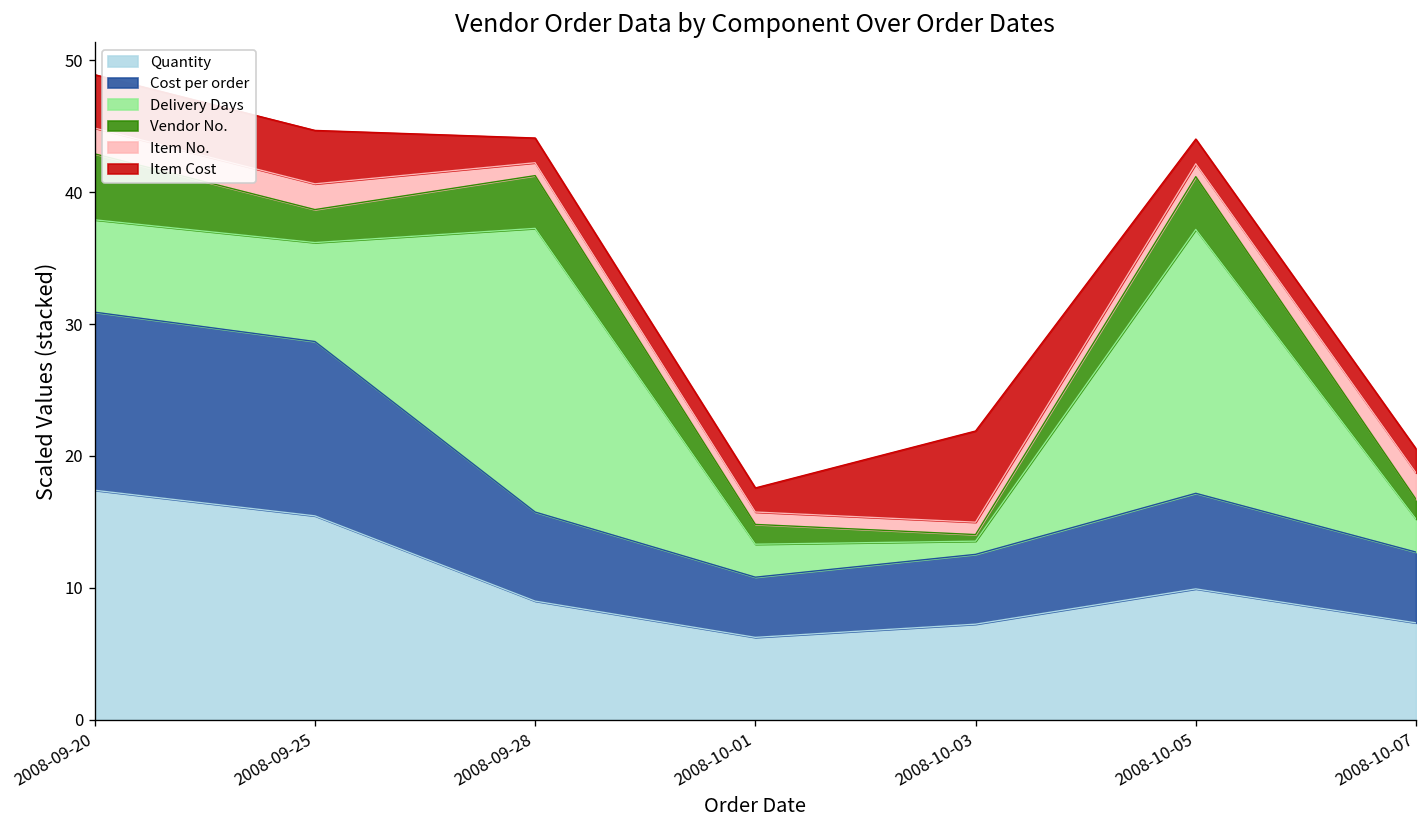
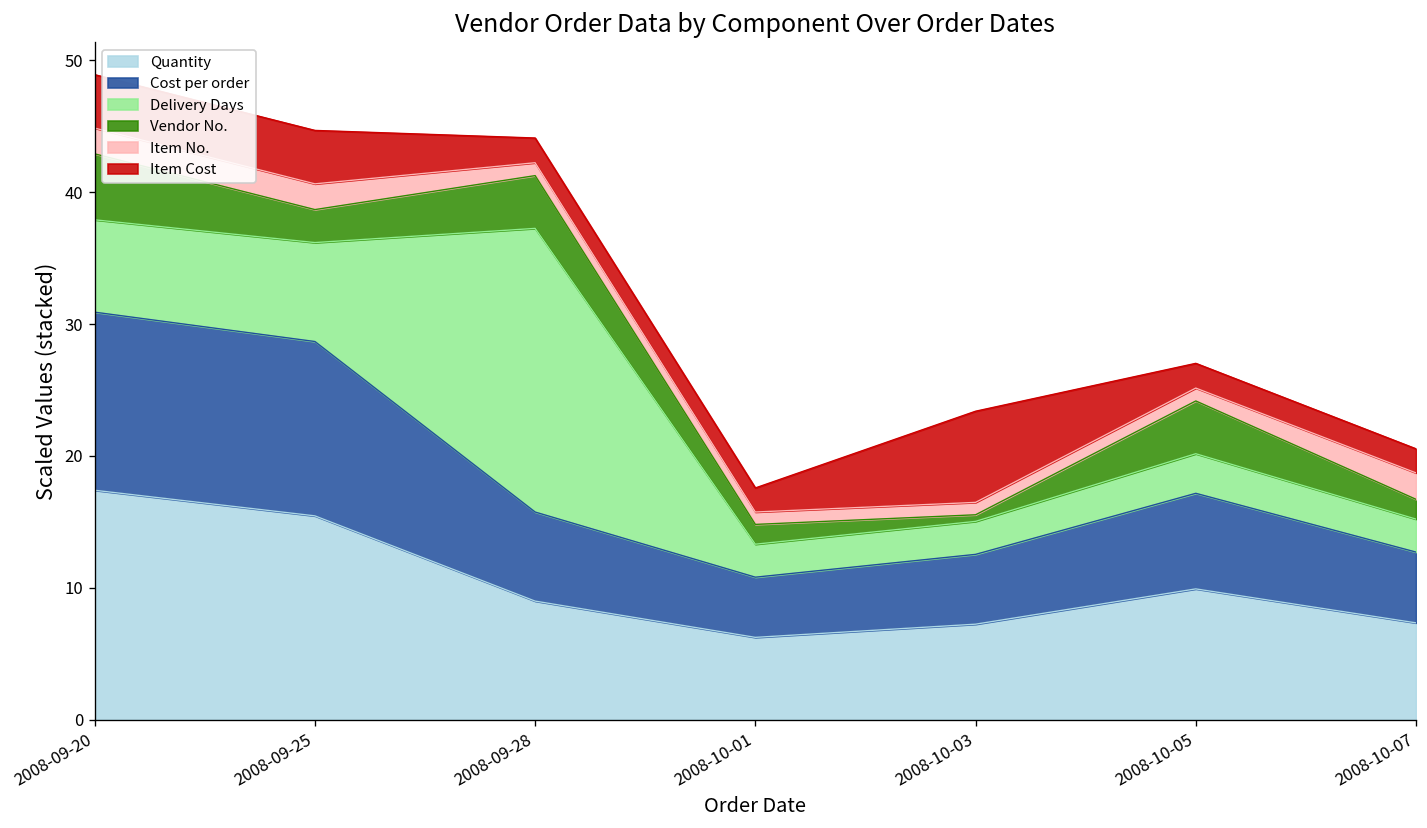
Delivery Days, 2008-10-03: 1.0 -> 2.5
Delivery Days, 2008-10-05: 20.0 -> 3.0
